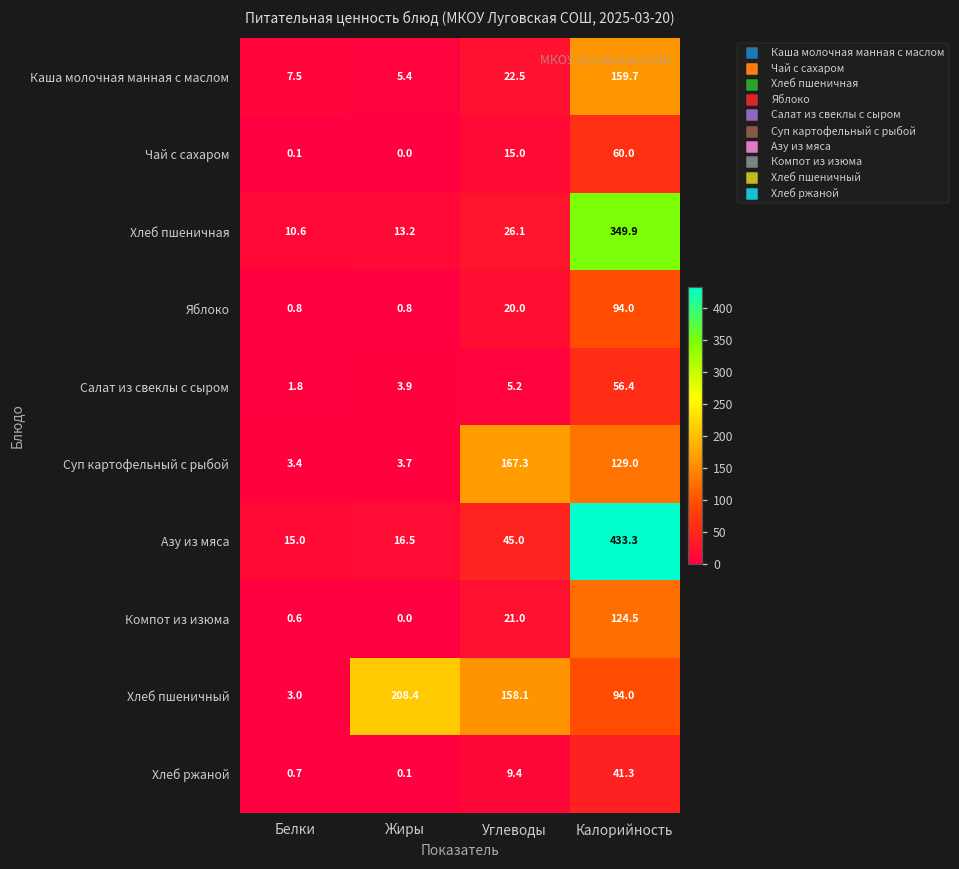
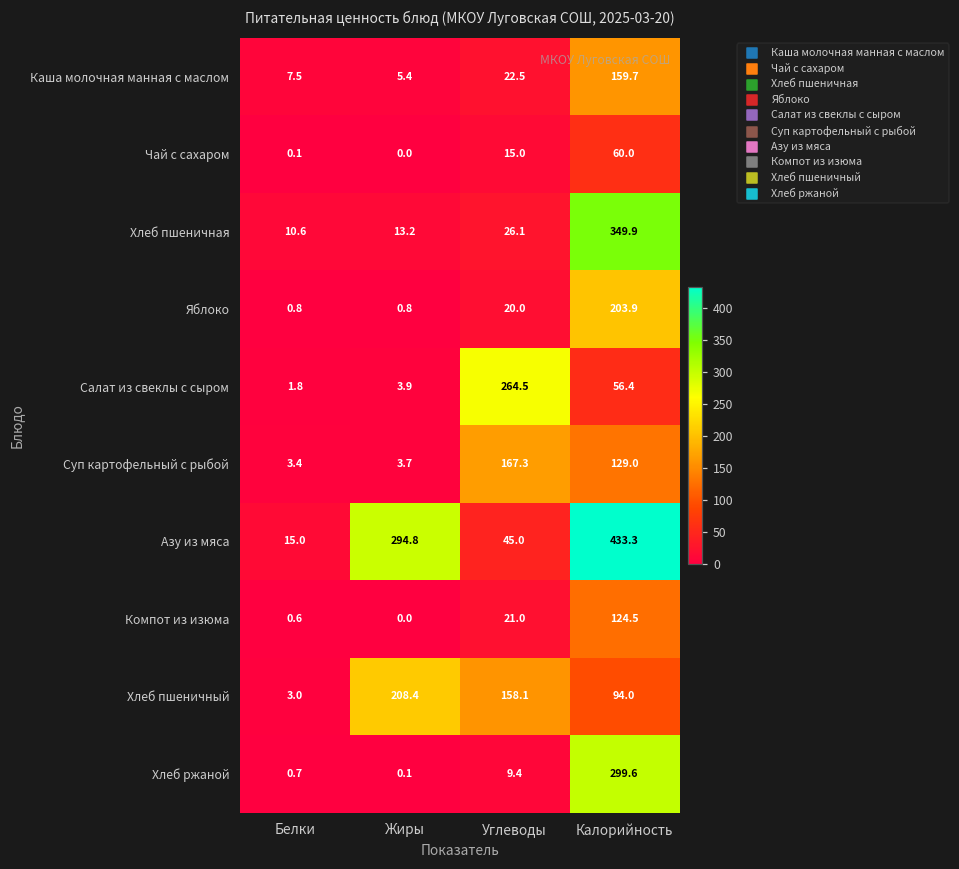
Яблоко, Калорийность: 94.0 -> 203.9
Салат из свеклы с сыром, Углеводы: 5.2 -> 264.5
Азу из мяса, Жиры: 16.5 -> 294.8
Хлеб ржаной, Калорийность: 41.3 -> 299.6
